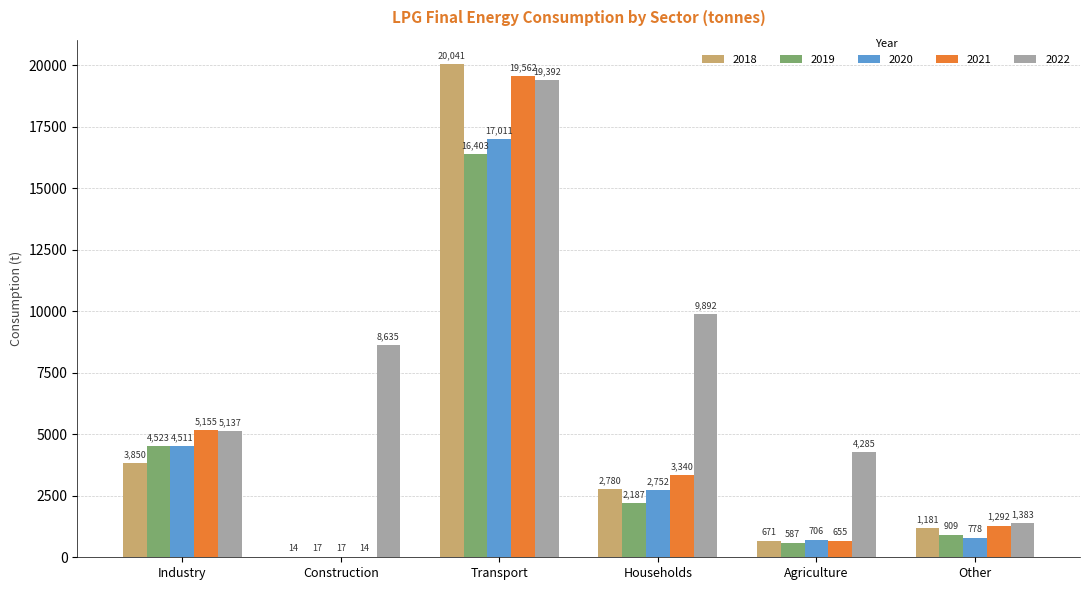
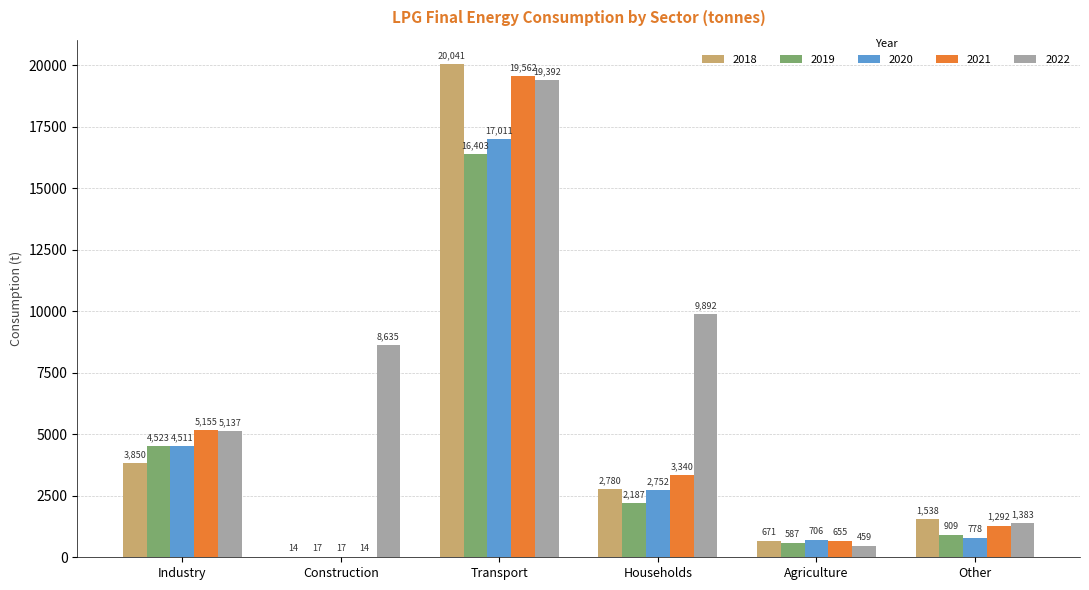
2022, Agriculture: 4,285 -> 459
2018, Other: 1,181 -> 1,538
